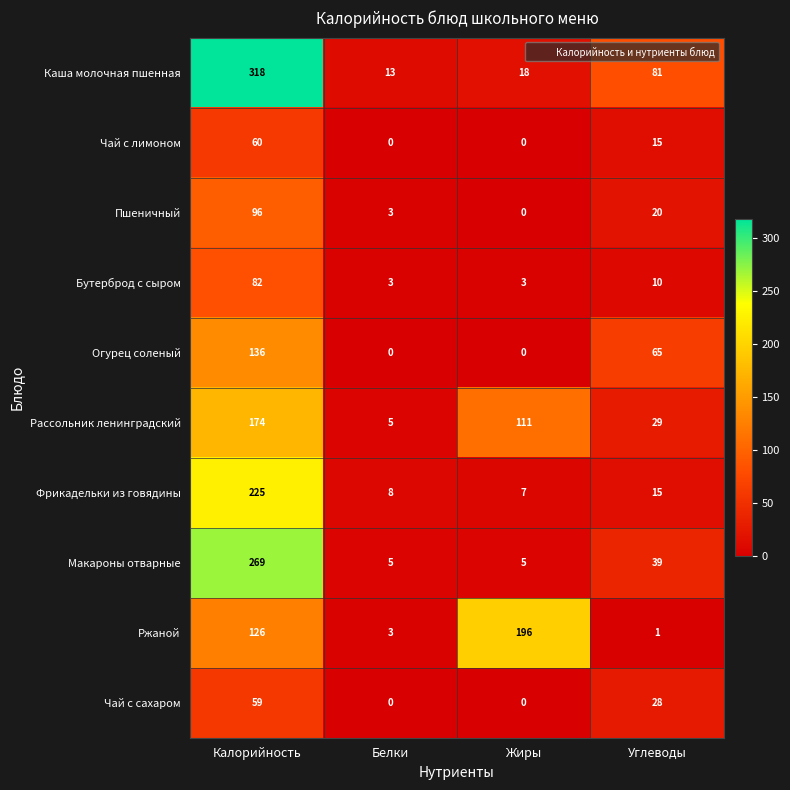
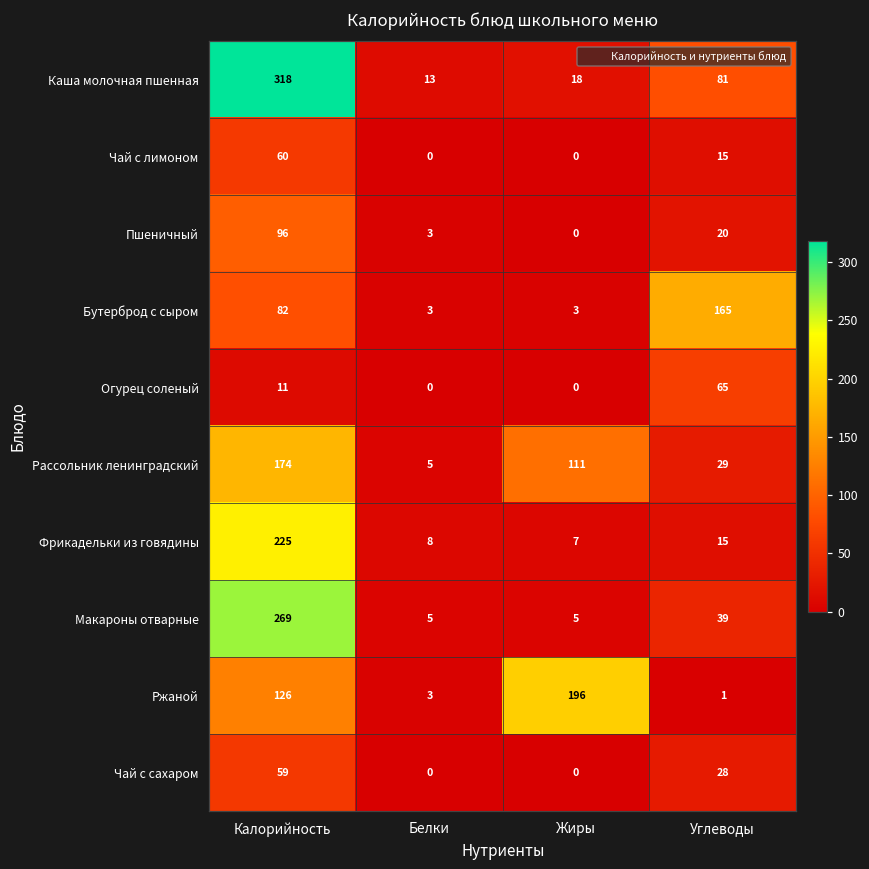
Бутерброд с сыром, Углеводы: 10 -> 165
Огурец соленый, Калорийность: 136 -> 11
